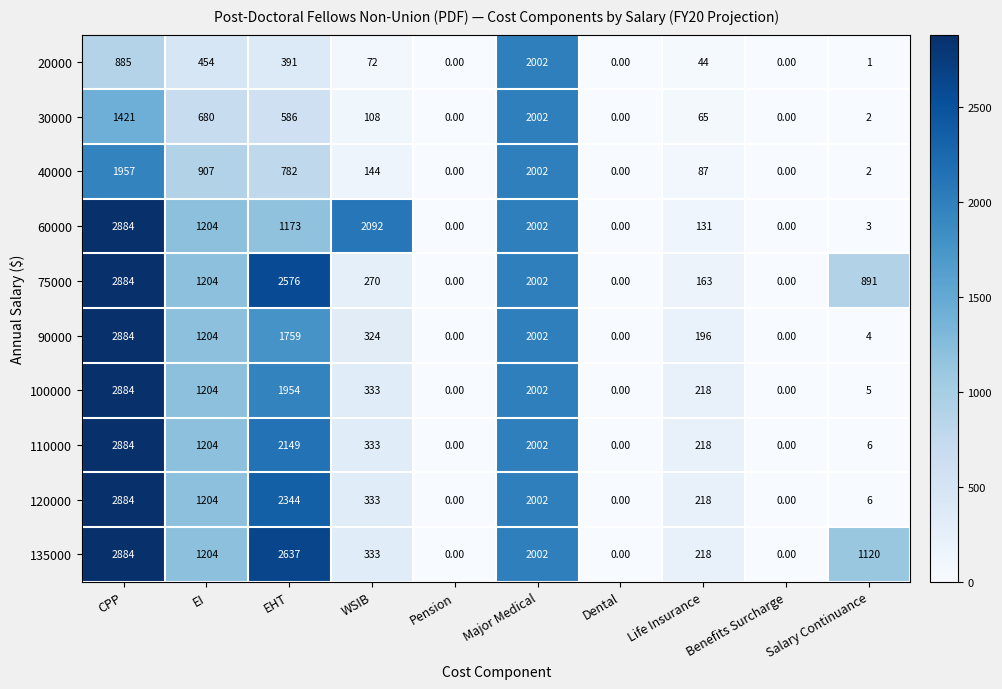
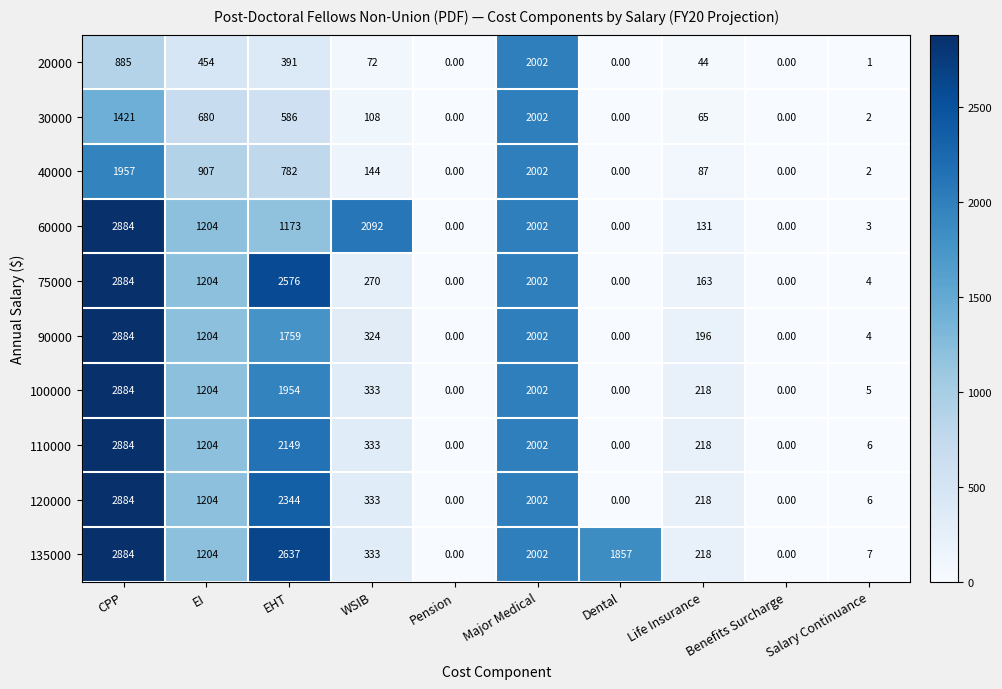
75000, Salary Continuance: 891 -> 4
135000, Dental: 0.00 -> 1857
135000, Salary Continuance: 1120 -> 7
